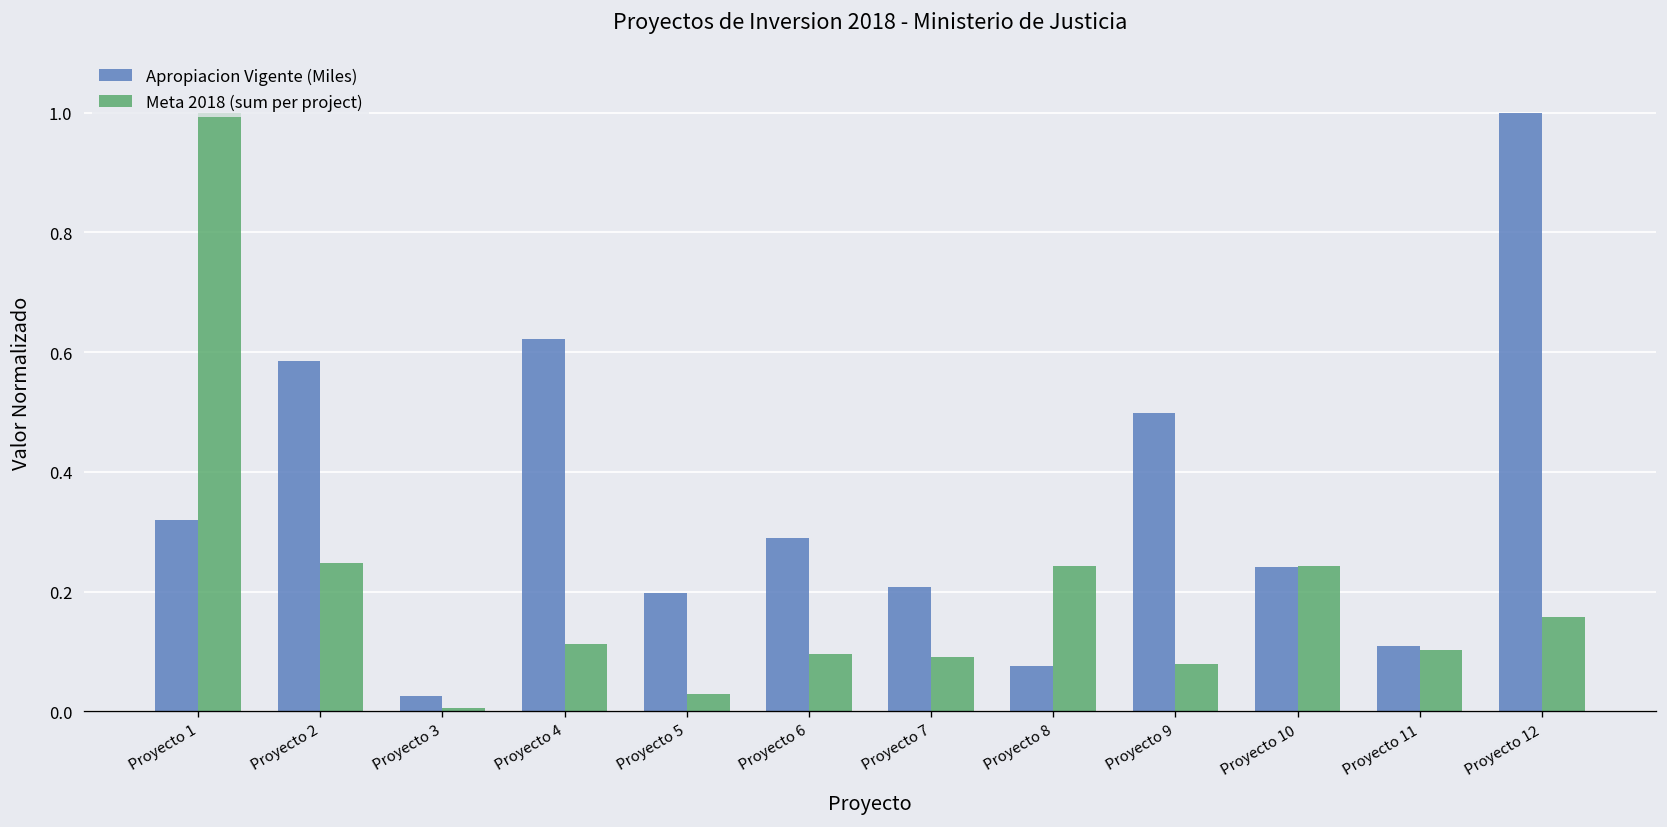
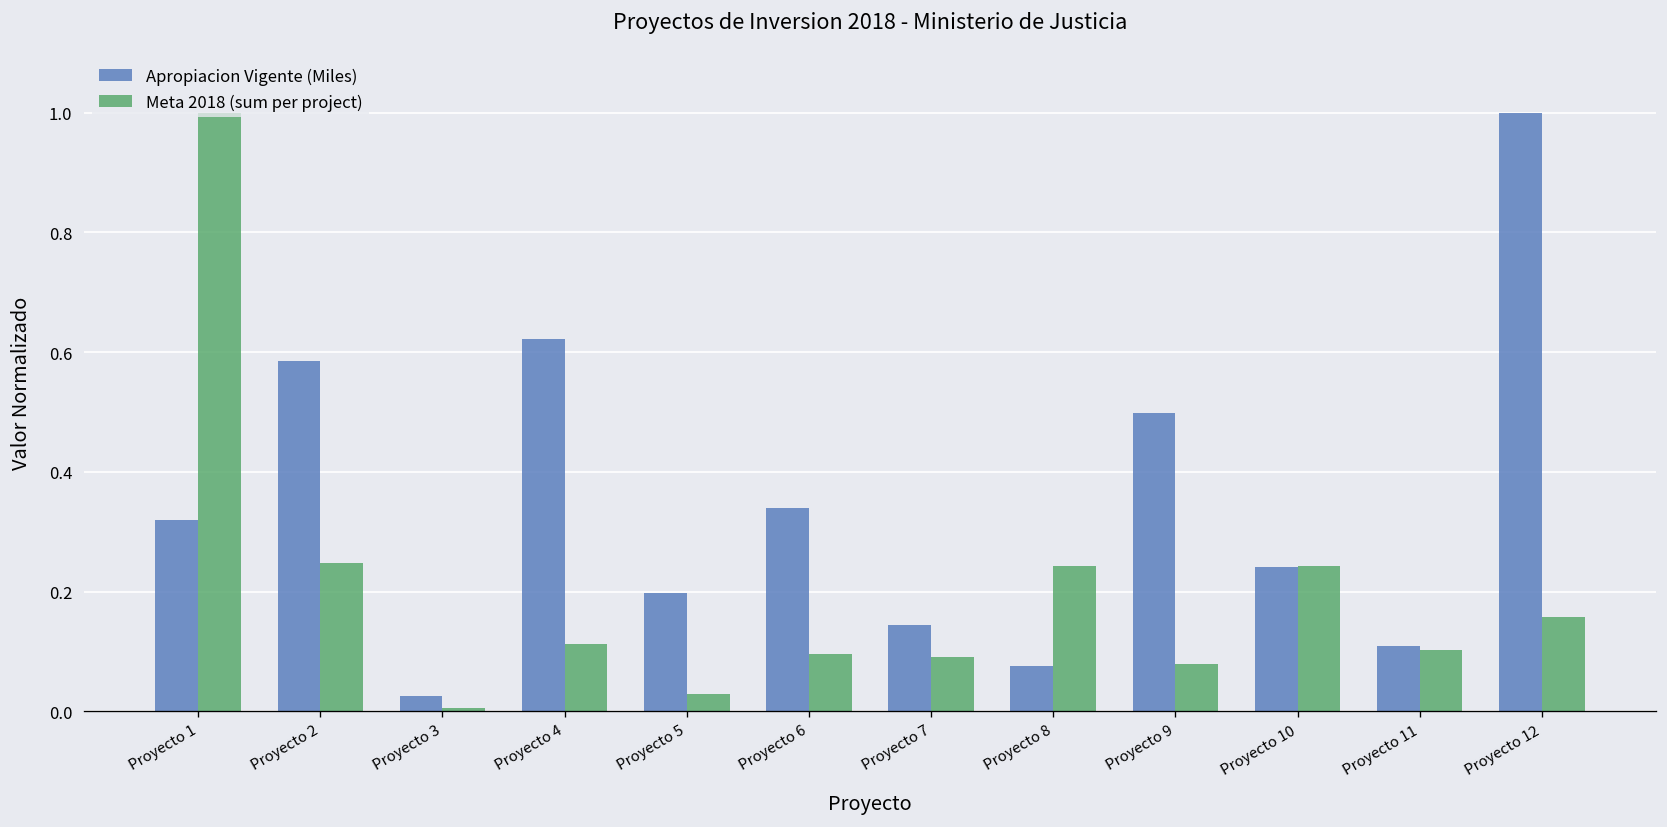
Apropiacion Vigente (Miles), Proyecto 6: 0.29 -> 0.34
Apropiacion Vigente (Miles), Proyecto 7: 0.21 -> 0.14
